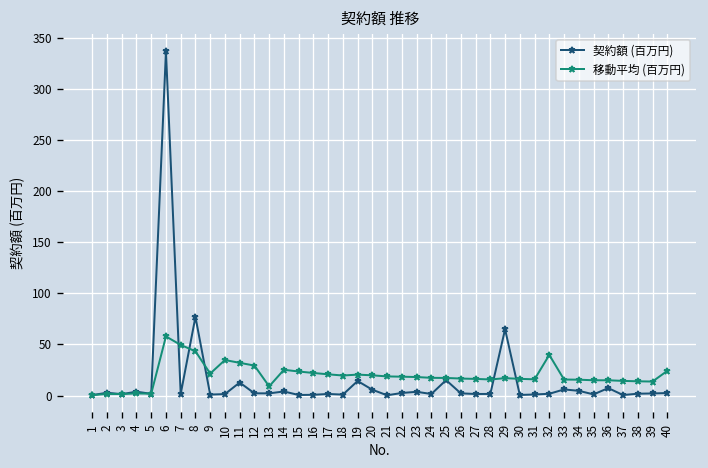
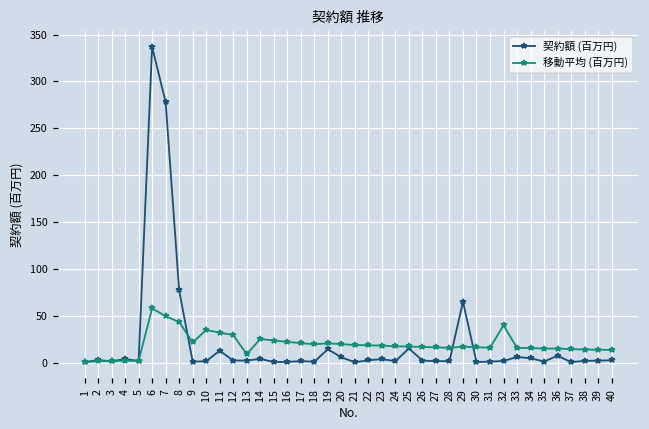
契約額 (百万円), 7: 0 -> 280
移動平均 (百万円), 40: 20 -> 10
